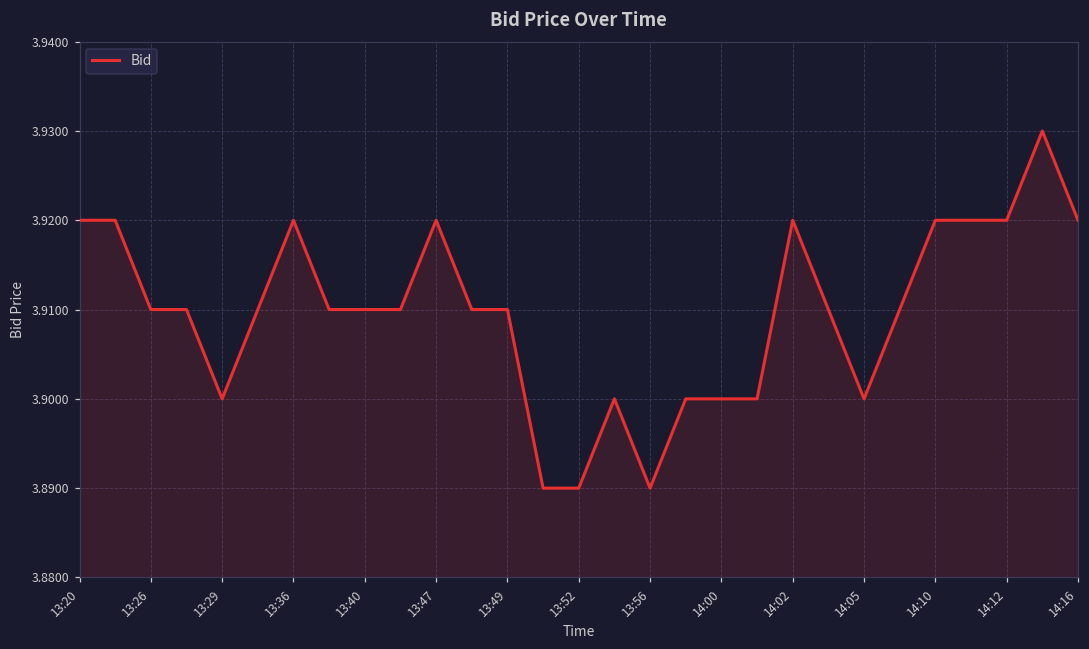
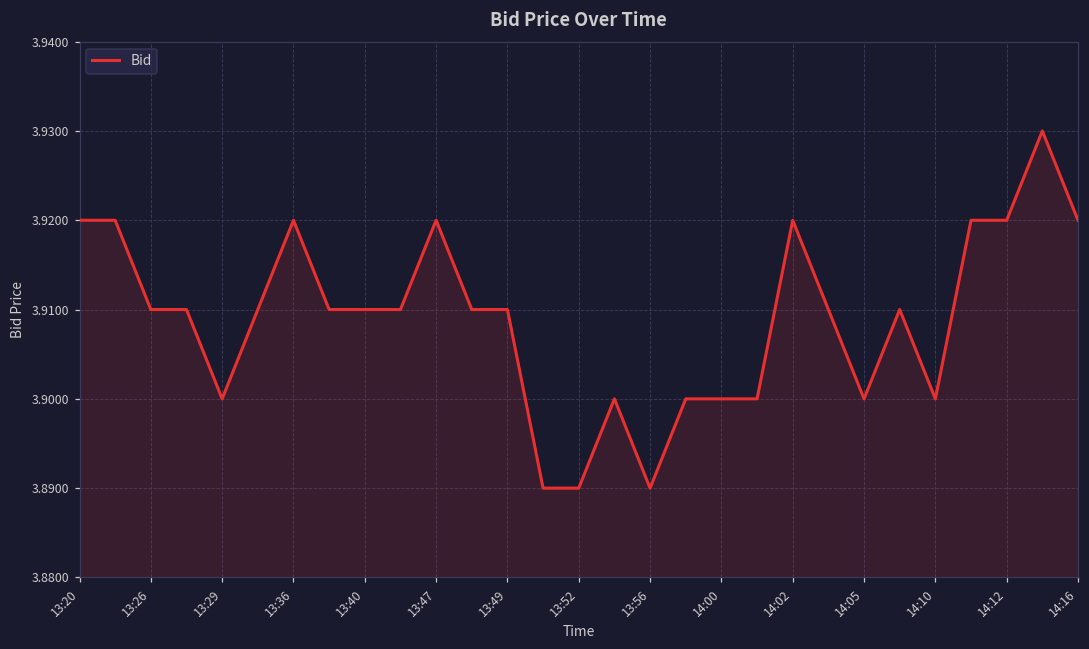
14:10: 3.92 -> 3.90
